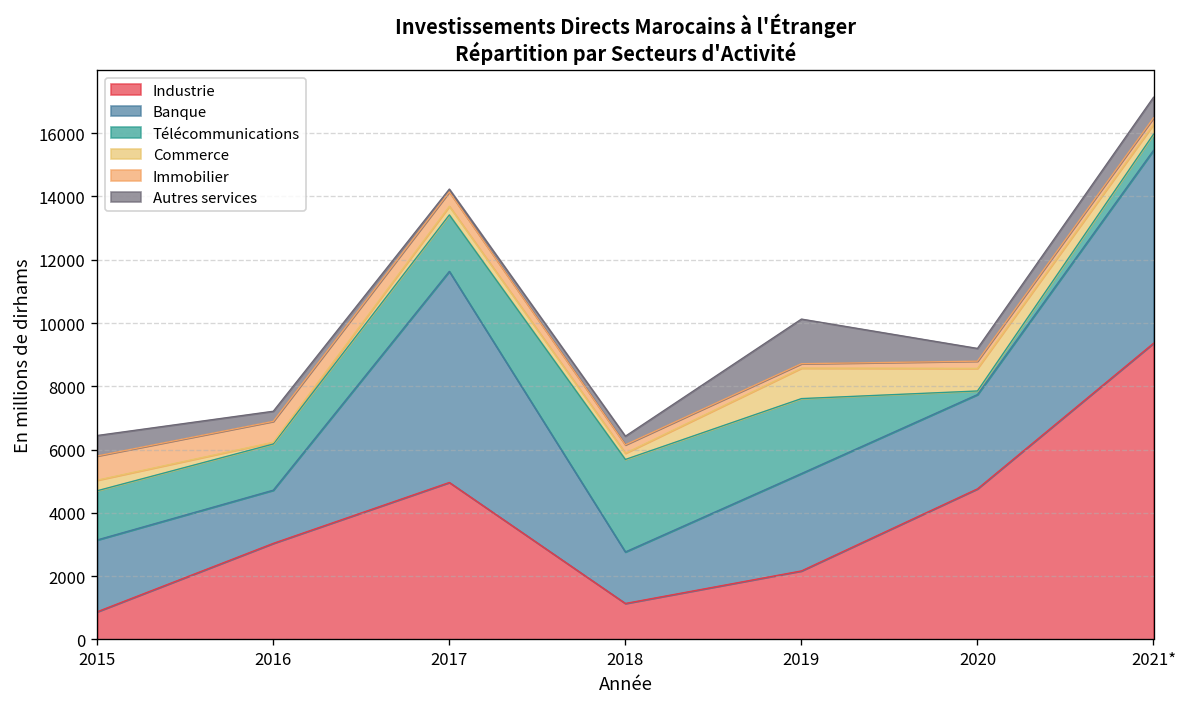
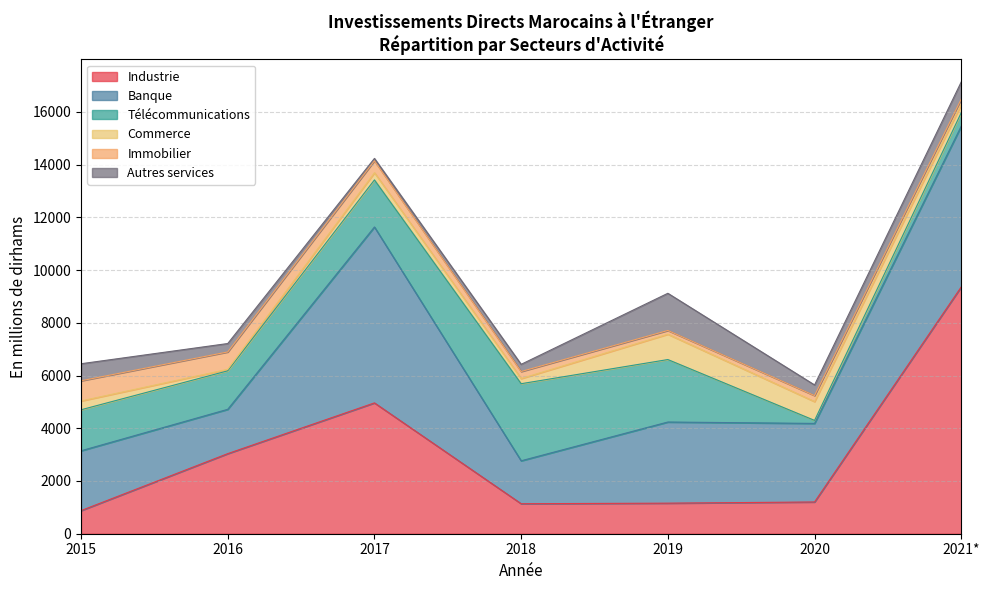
Industrie, 2019: 2200 -> 1200
Industrie, 2020: 4800 -> 1200
